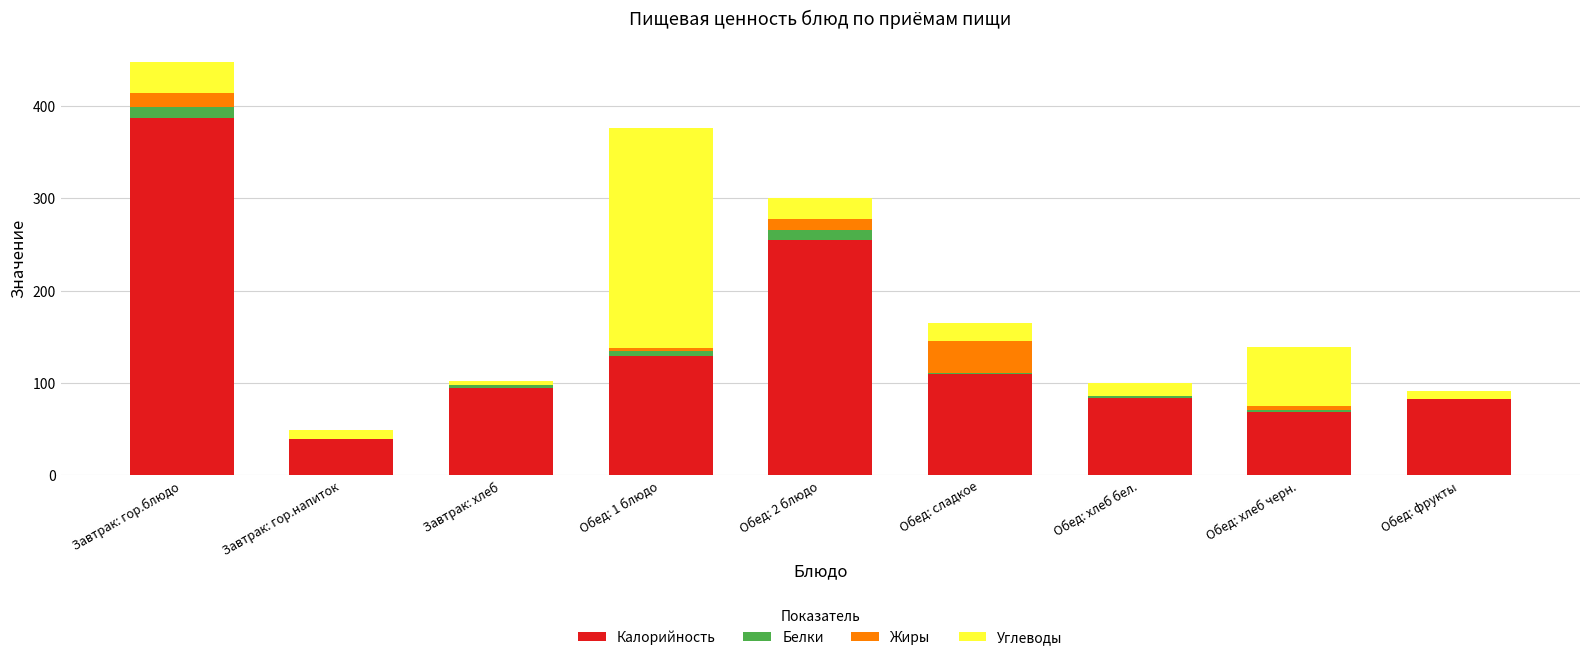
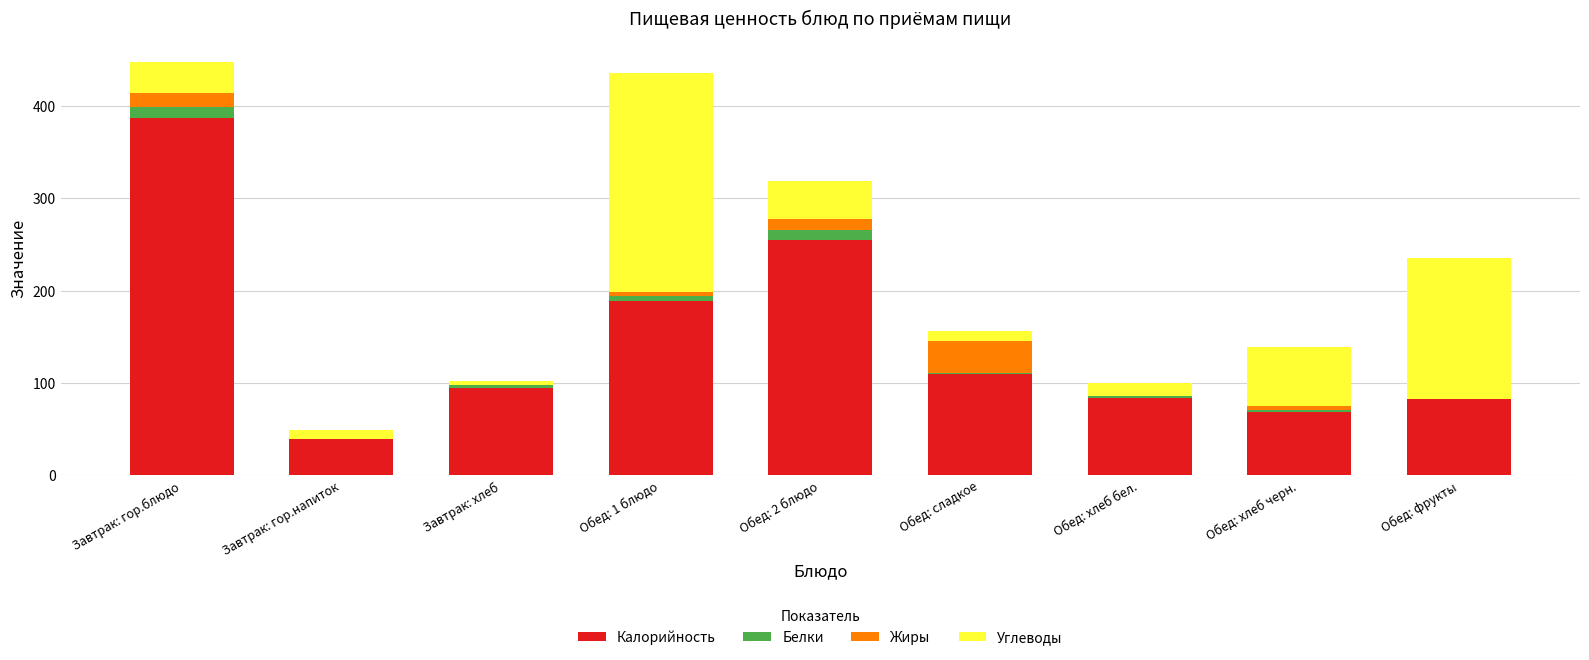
Калорийность, Обед: 1 блюдо: 130 -> 190
Углеводы, Обед: 2 блюдо: 20 -> 40
Углеводы, Обед: сладкое: 20 -> 10
Углеводы, Обед: фрукты: 10 -> 150
